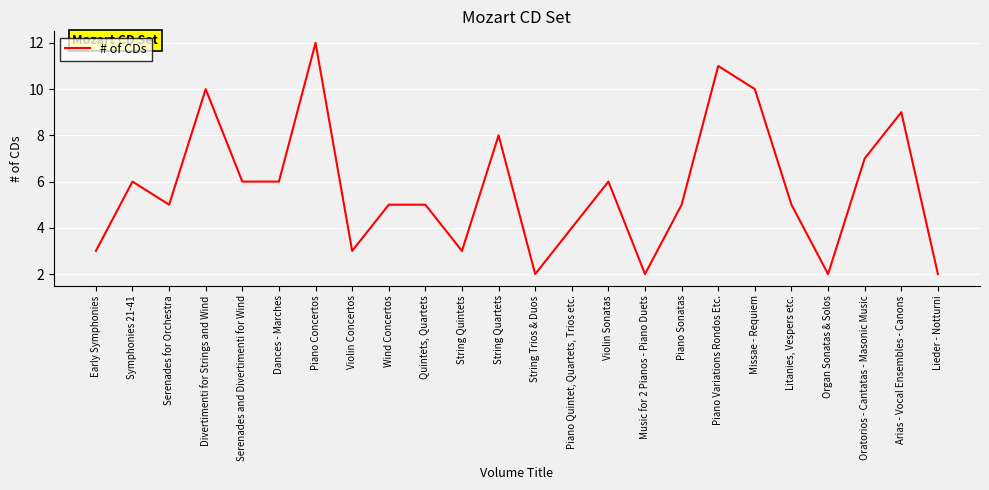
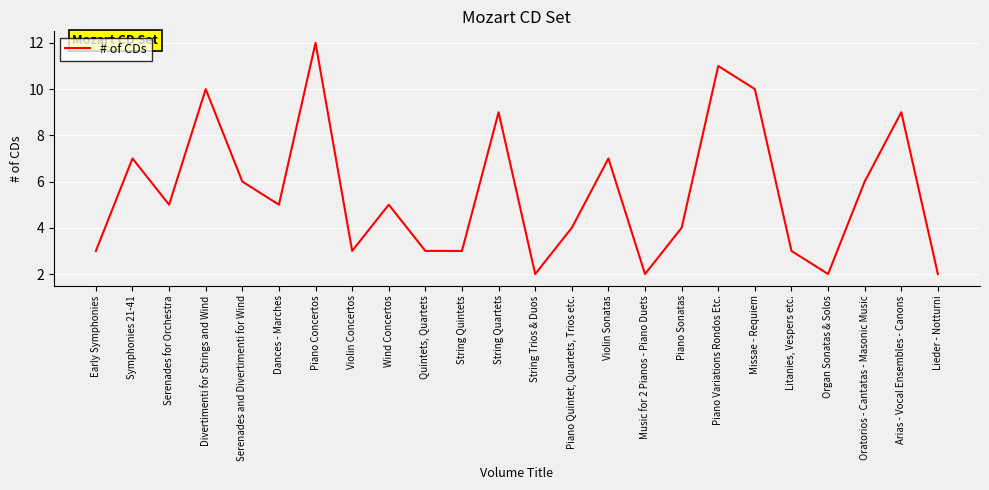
Symphonies 21-41: 6 -> 7
Dances - Marches: 6 -> 5
Quintets, Quartets: 5 -> 3
String Quartets: 8 -> 9
Violin Sonatas: 6 -> 7
Piano Sonatas: 5 -> 4
Litanies, Vespers etc.: 5 -> 3
Oratorios - Cantatas - Masonic Music: 7 -> 6
